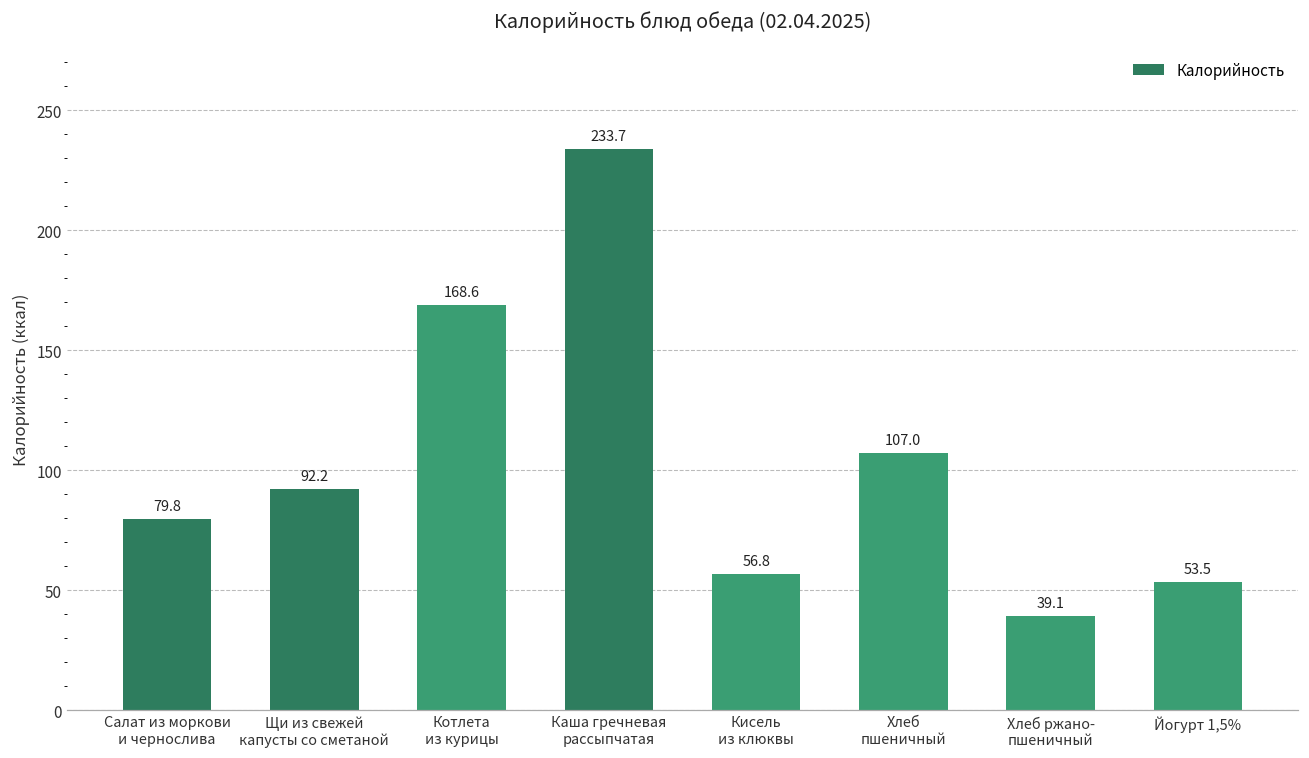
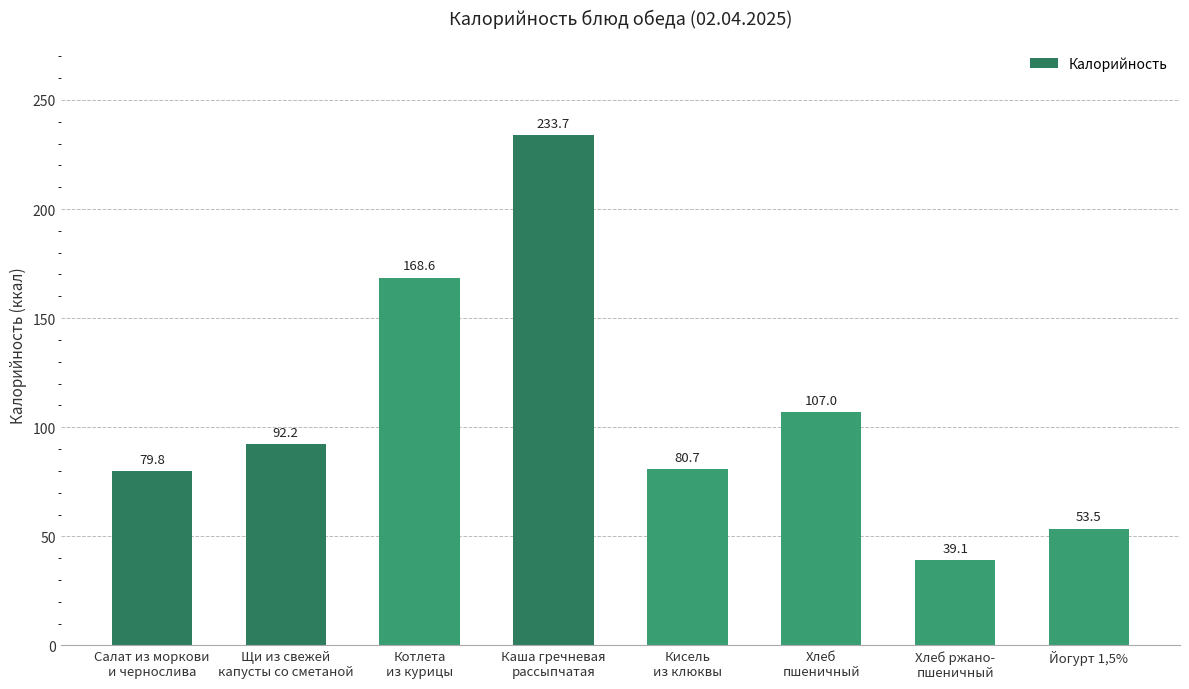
Кисель из клюквы: 56.8 -> 80.7
